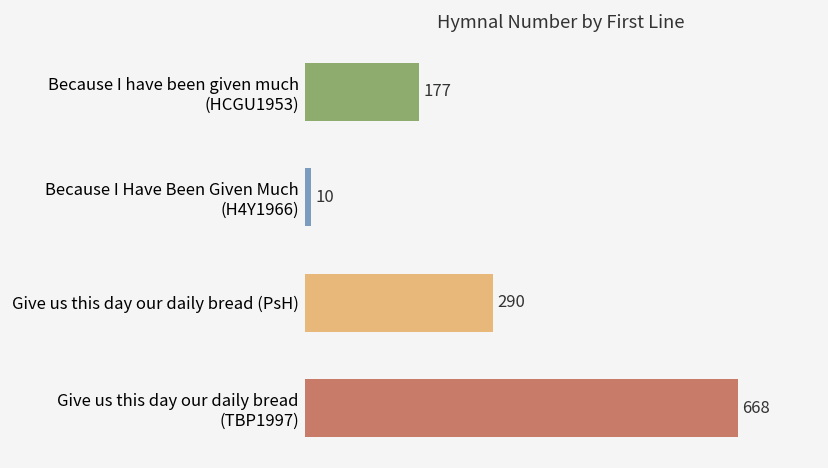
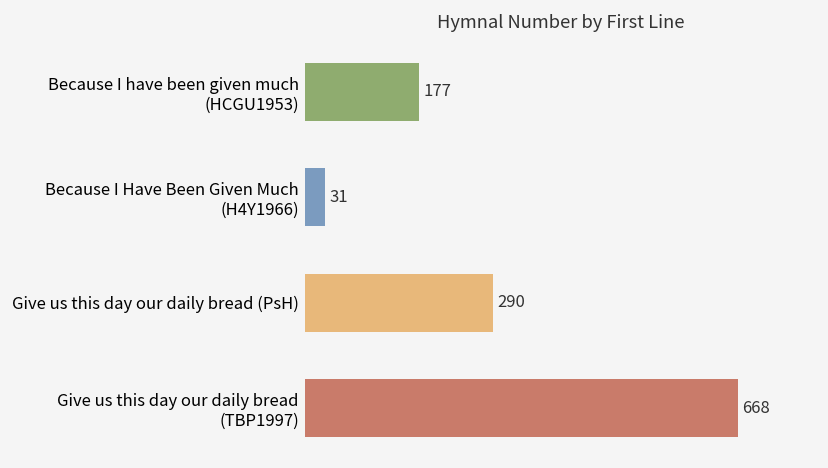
Because I Have Been Given Much (H4Y1966): 10 -> 31
